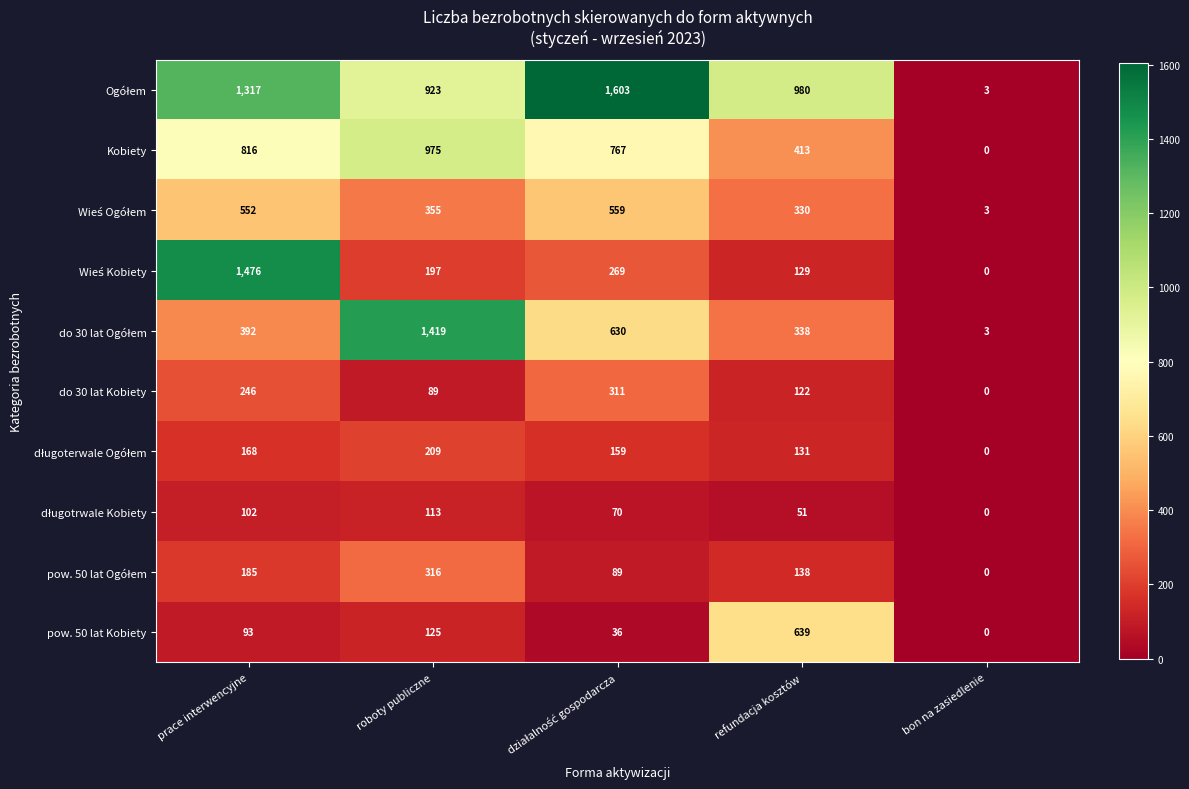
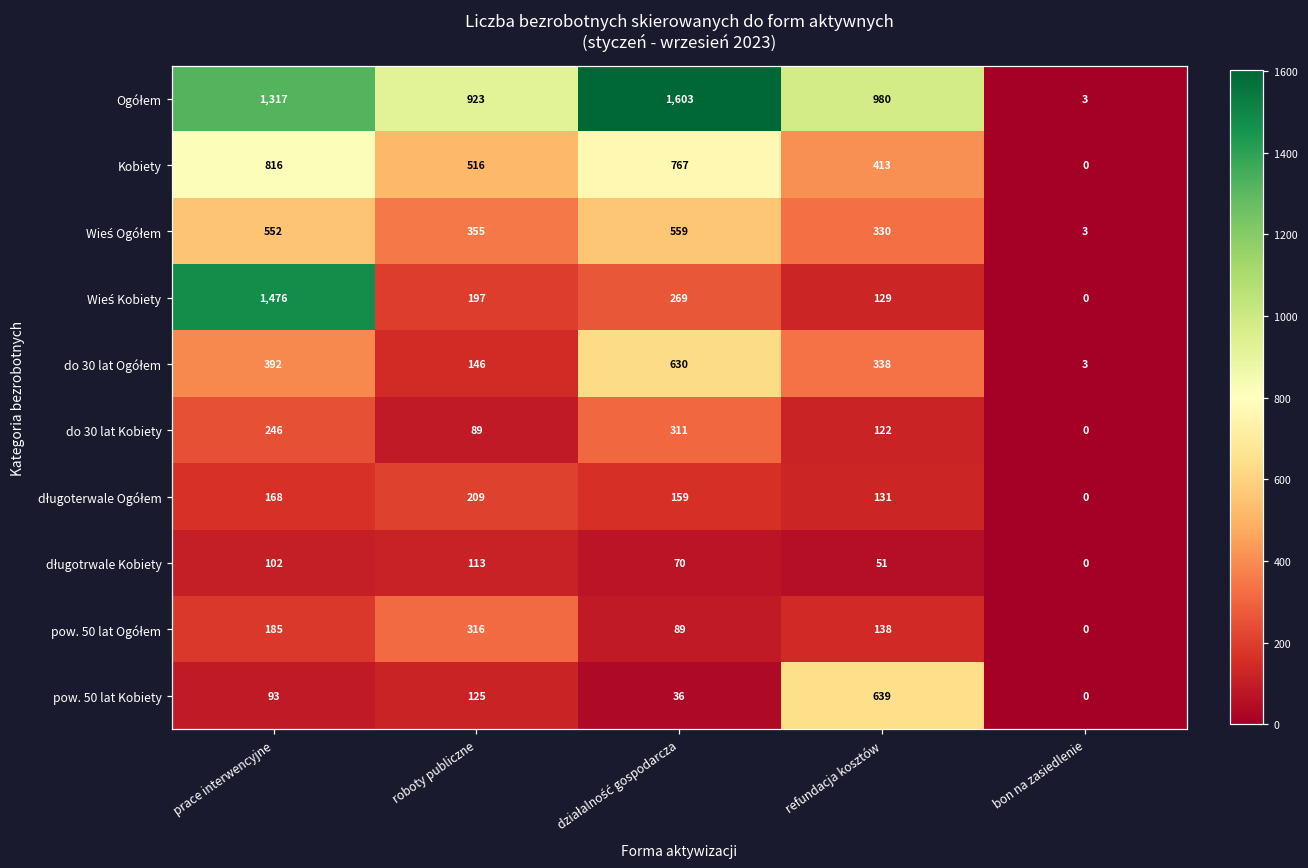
Kobiety, roboty publiczne: 975 -> 516
do 30 lat Ogółem, roboty publiczne: 1,419 -> 146
